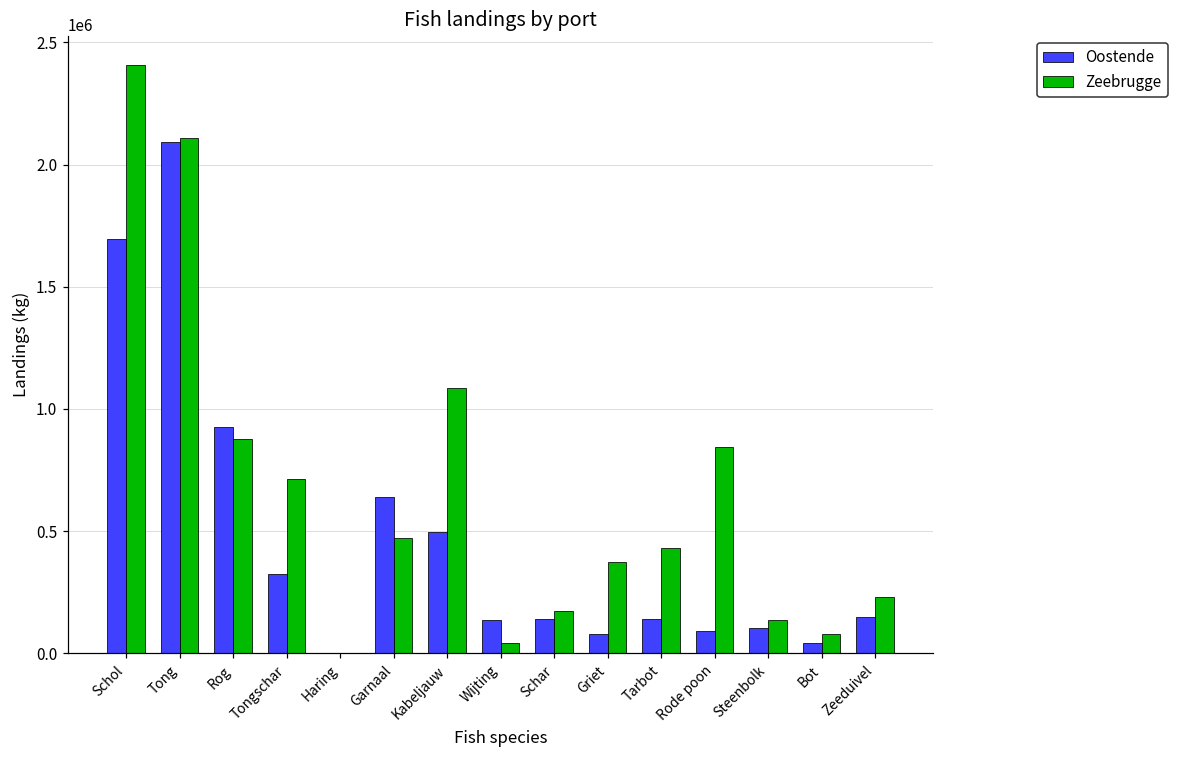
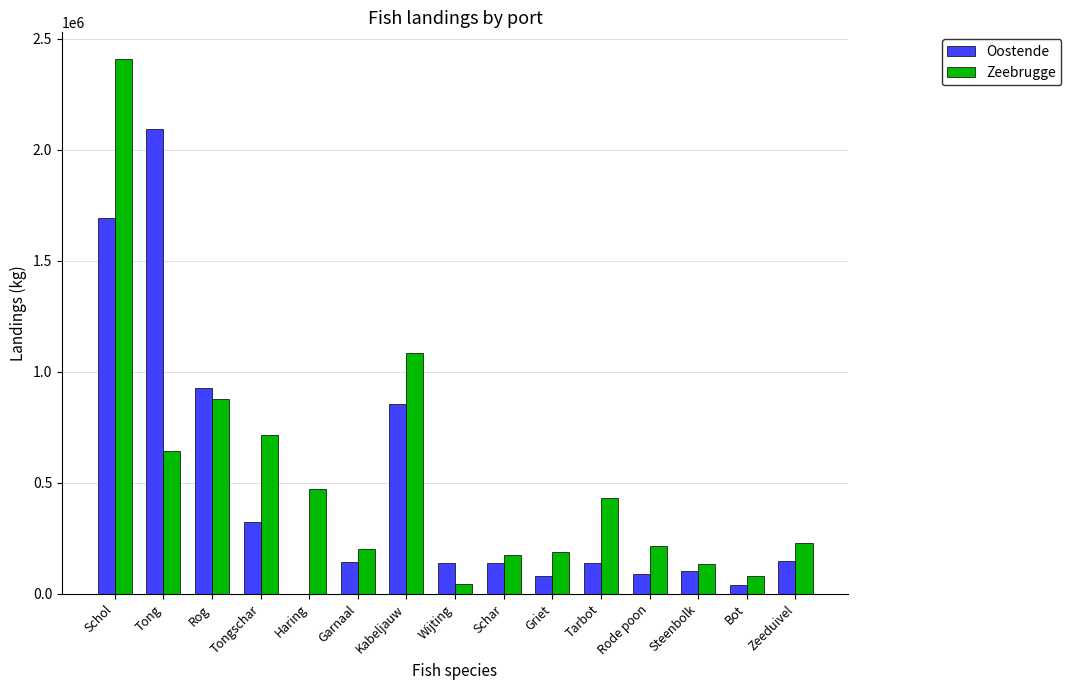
Zeebrugge, Tong: 2110000 -> 640000
Zeebrugge, Haring: 0 -> 470000
Oostende, Garnaal: 640000 -> 140000
Zeebrugge, Garnaal: 470000 -> 200000
Oostende, Kabeljauw: 500000 -> 860000
Zeebrugge, Griet: 370000 -> 190000
Zeebrugge, Rode poon: 850000 -> 220000
